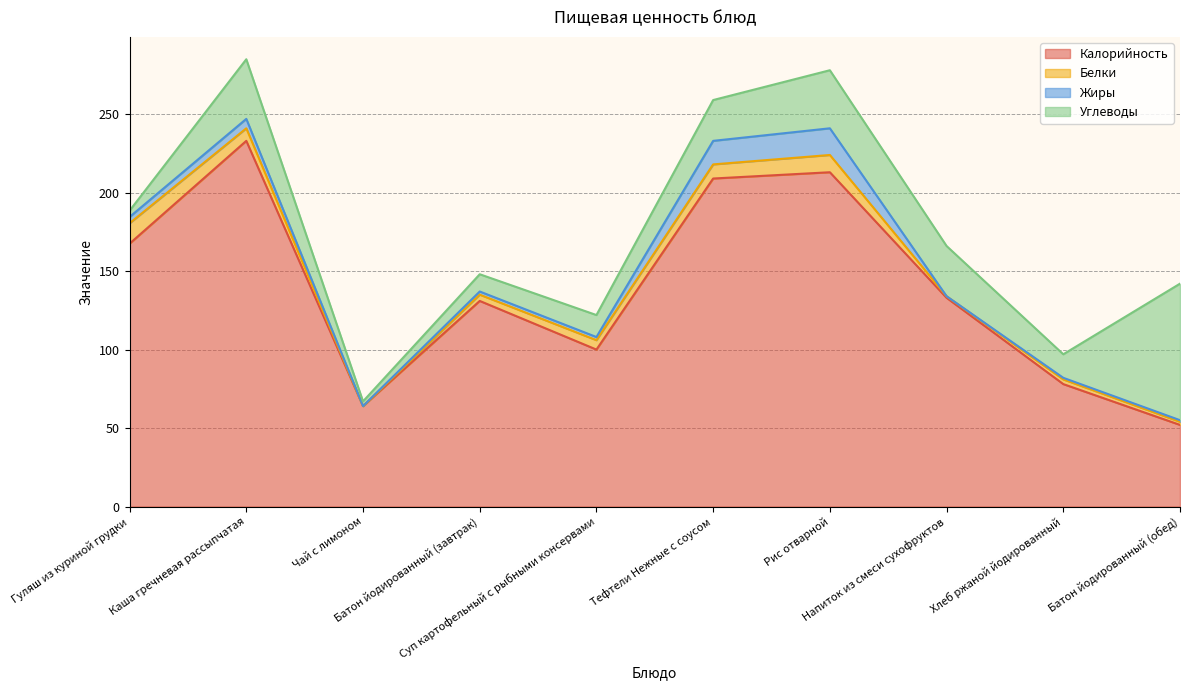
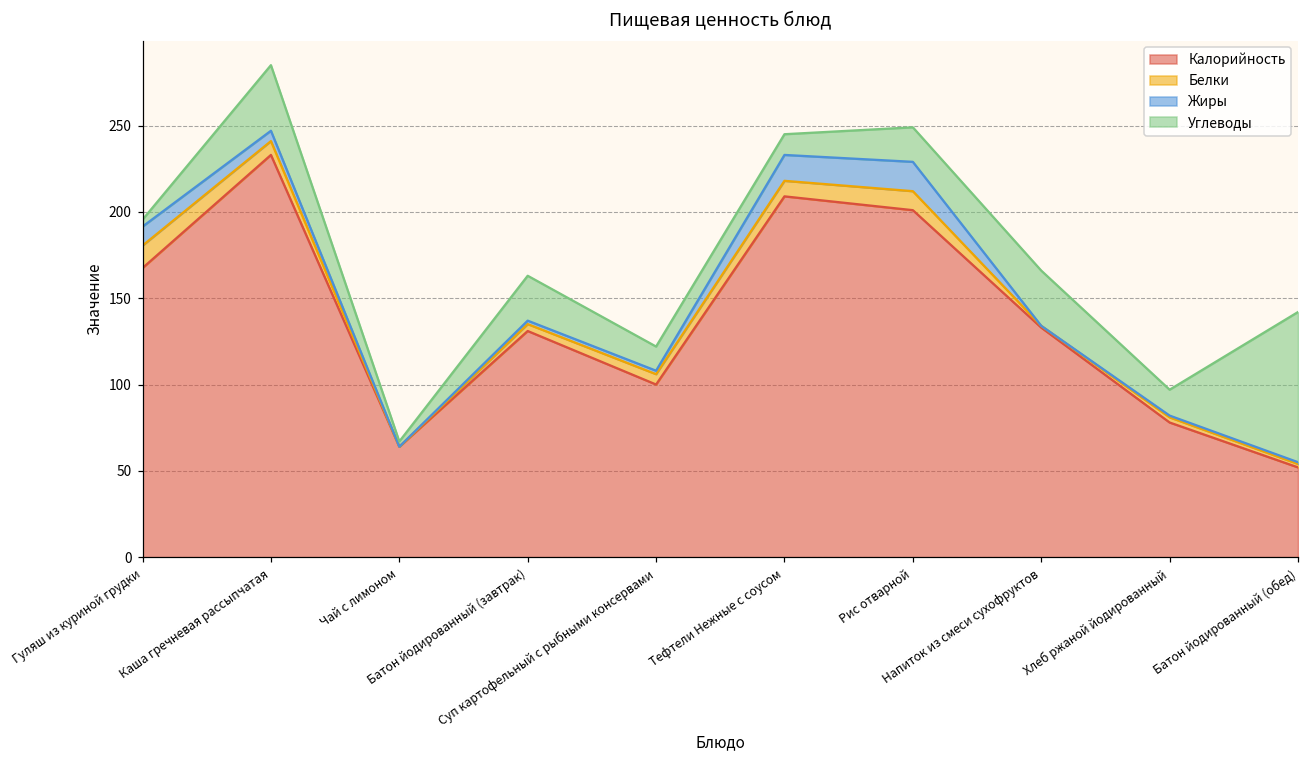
Жиры, Гуляш из куриной грудки: 4 -> 11
Углеводы, Батон йодированный (завтрак): 11 -> 26
Углеводы, Тефтели Нежные с соусом: 26 -> 12
Калорийность, Рис отварной: 213 -> 201
Углеводы, Рис отварной: 37 -> 20
